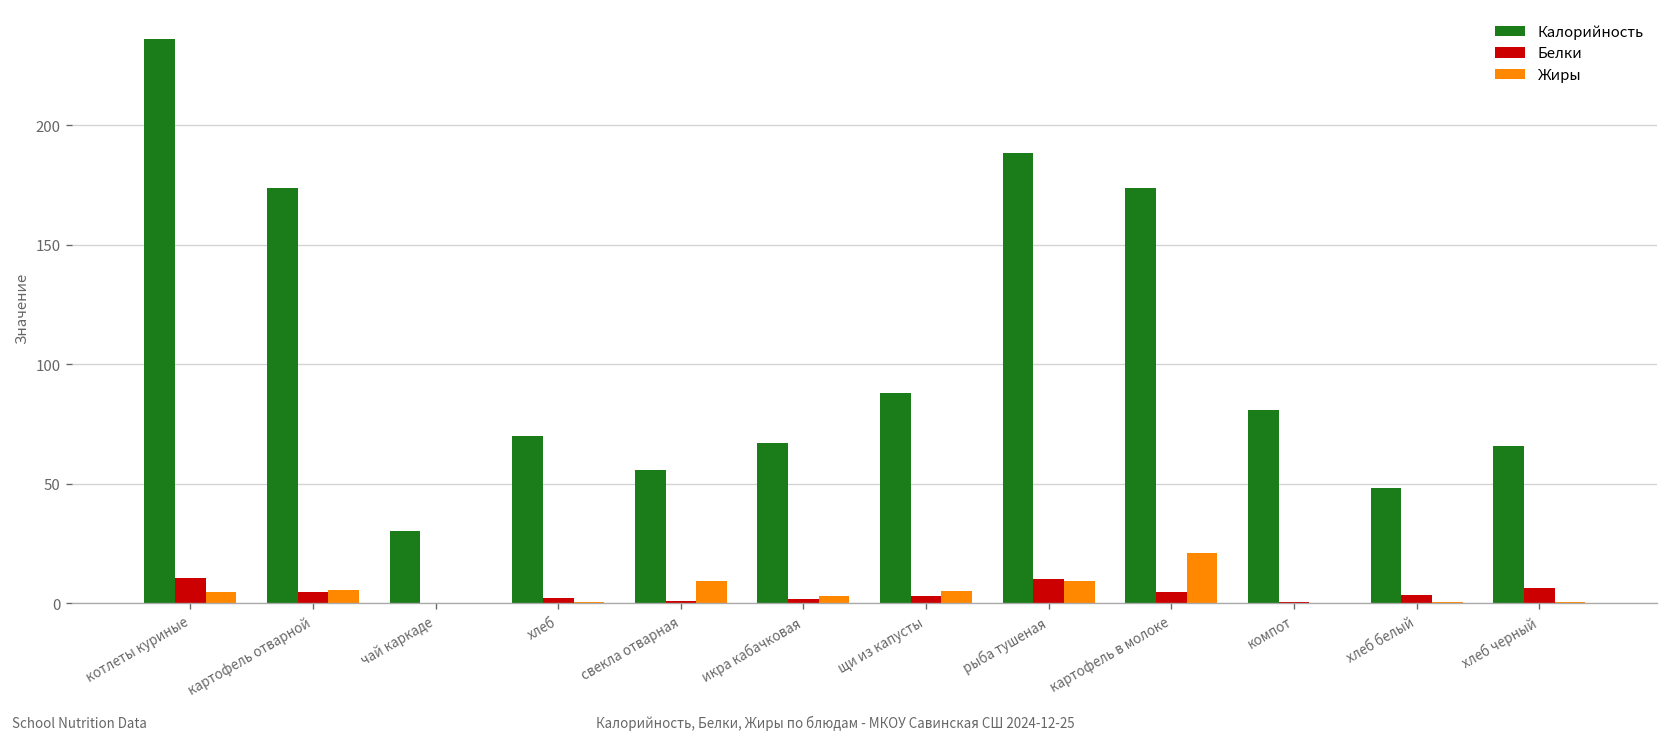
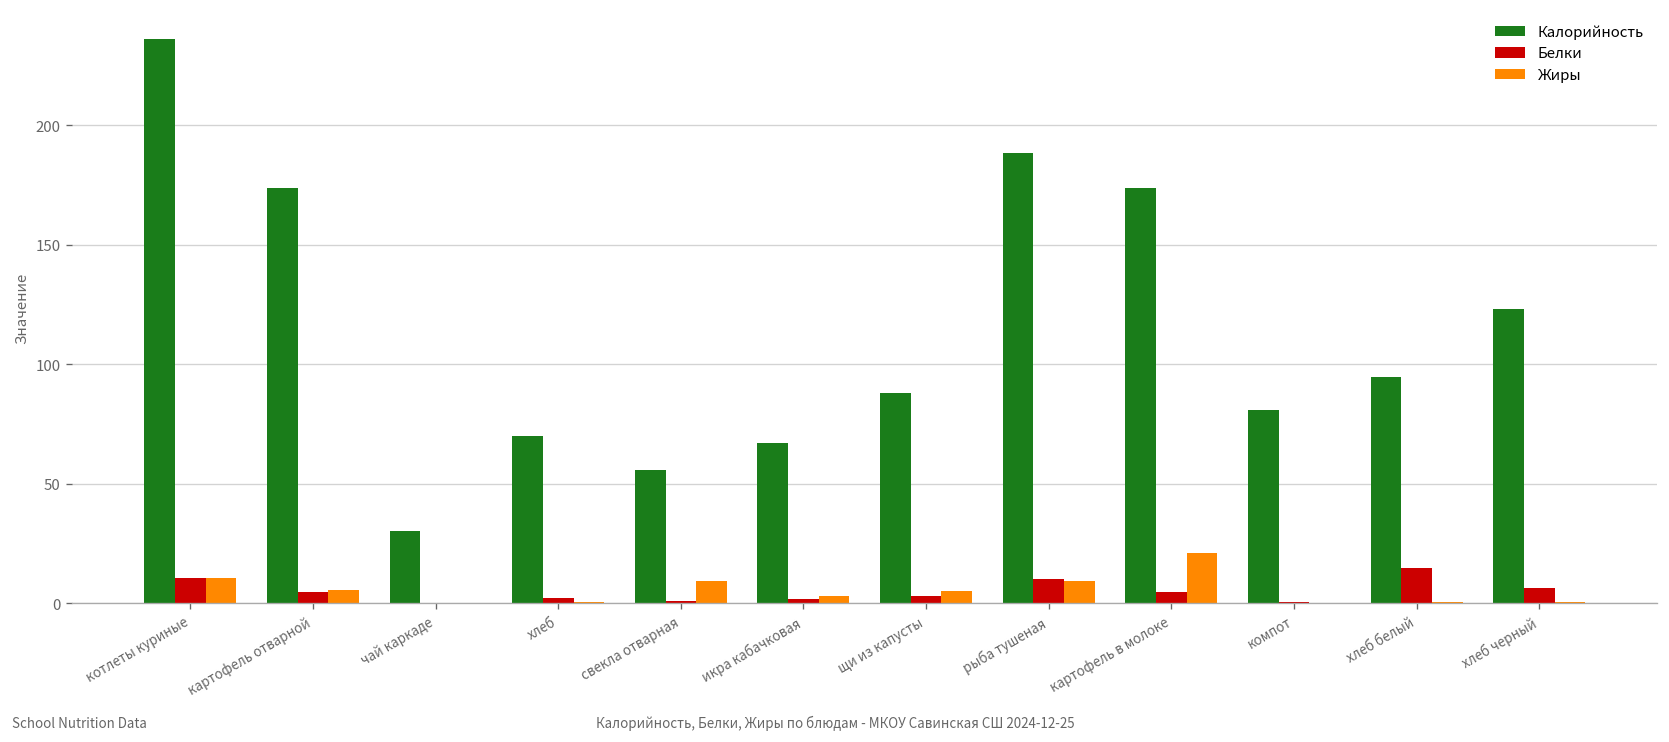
Жиры, котлеты куриные: 5 -> 11
Калорийность, хлеб белый: 48 -> 95
Белки, хлеб белый: 3 -> 15
Калорийность, хлеб черный: 66 -> 123
